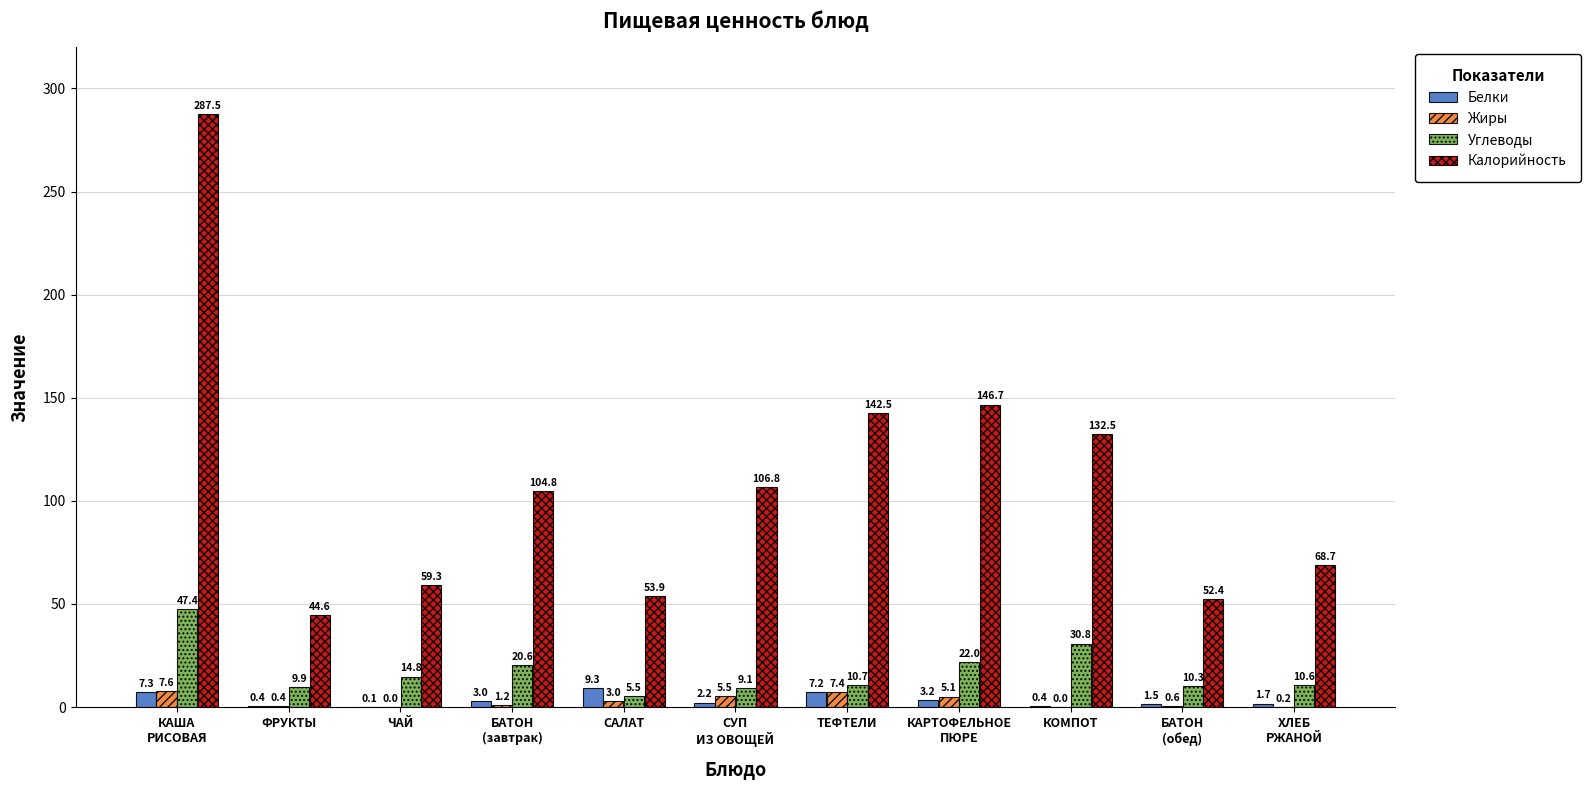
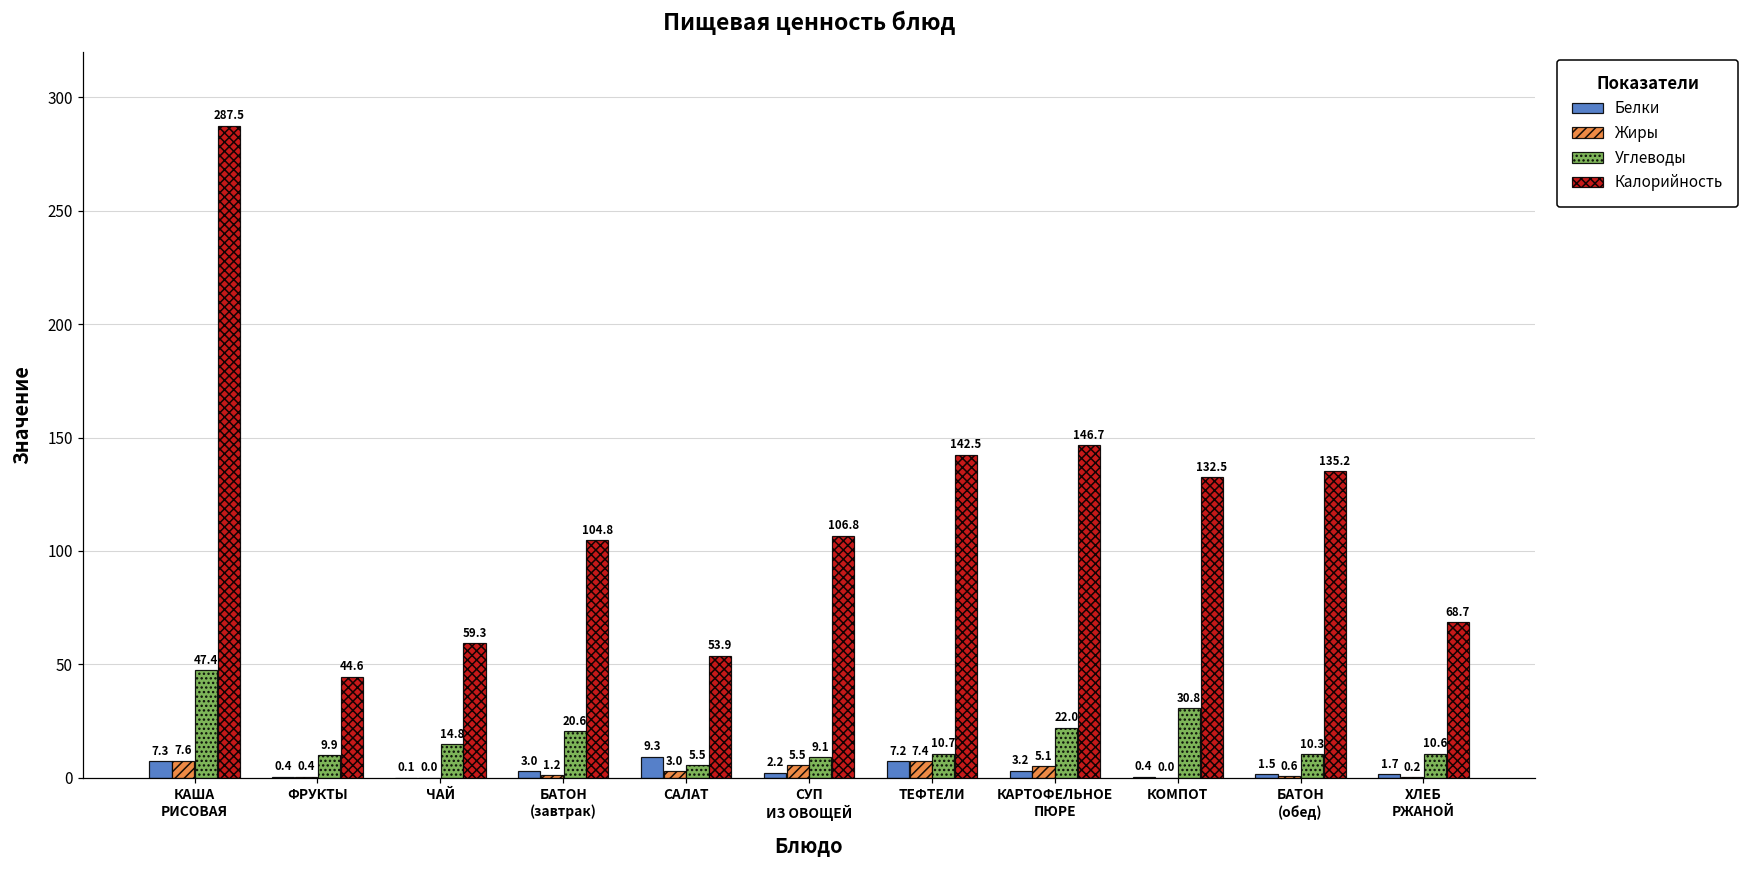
Калорийность, БАТОН (обед): 52.4 -> 135.2
